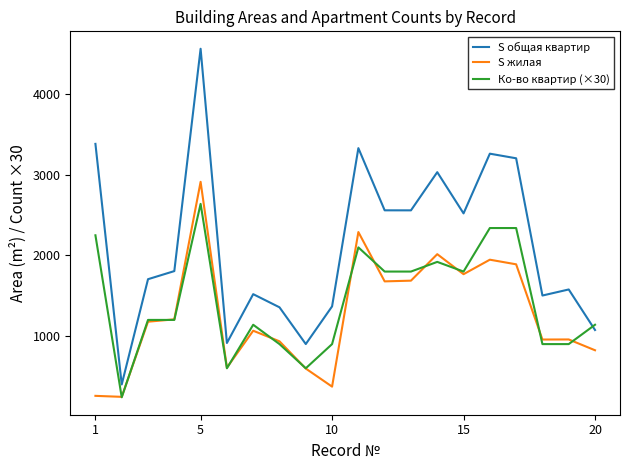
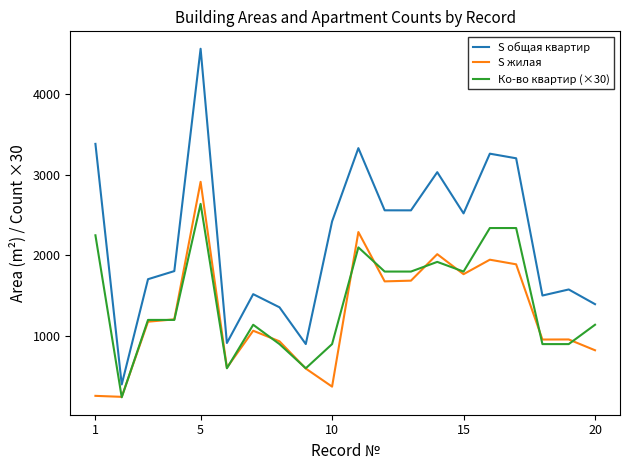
S общая квартир, 10: 1400 -> 2400
S общая квартир, 20: 1100 -> 1400
